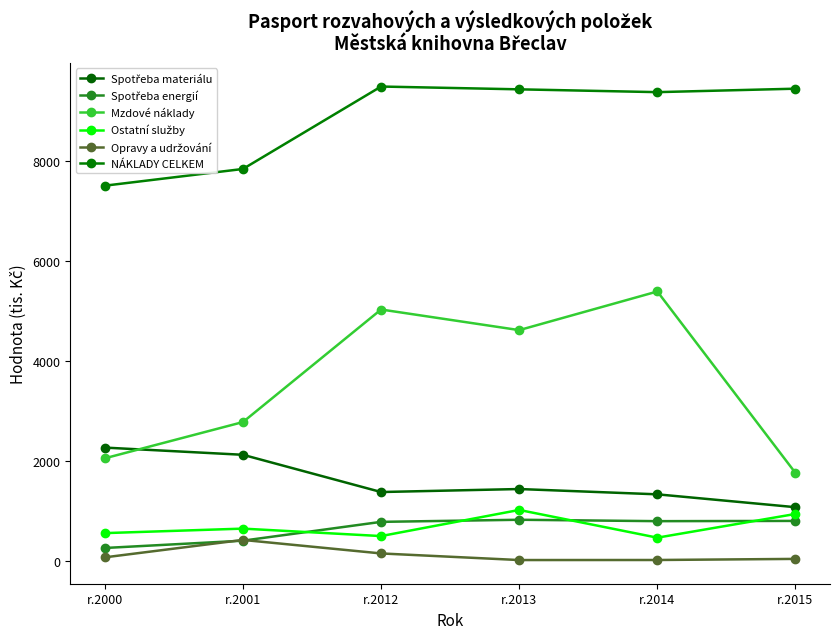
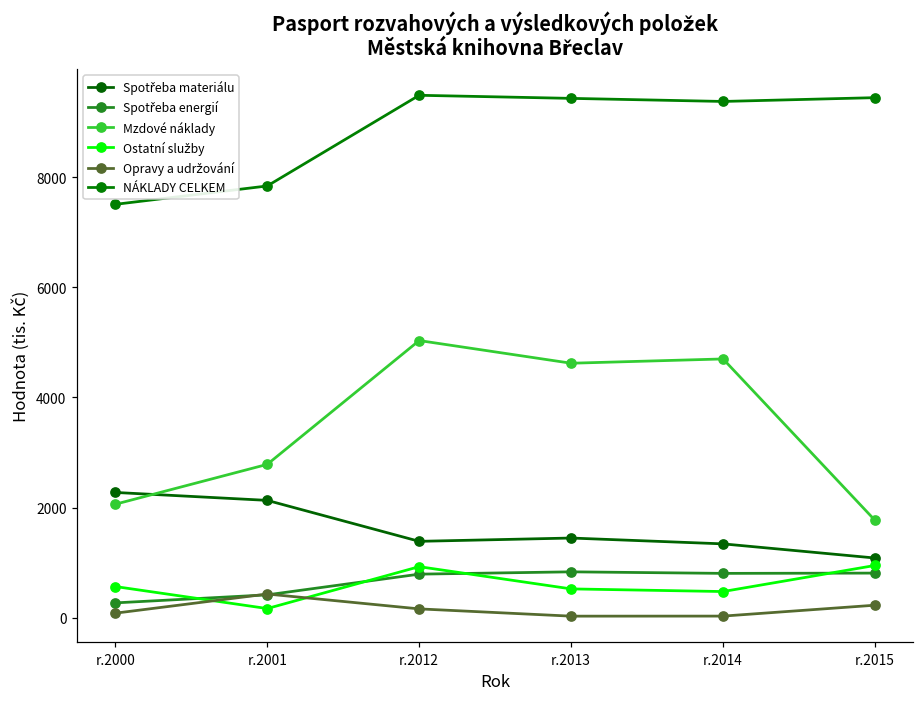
Ostatní služby, r.2001: 700 -> 200
Ostatní služby, r.2012: 500 -> 900
Ostatní služby, r.2013: 1000 -> 500
Mzdové náklady, r.2014: 5400 -> 4700
Opravy a udržování, r.2015: 100 -> 200
